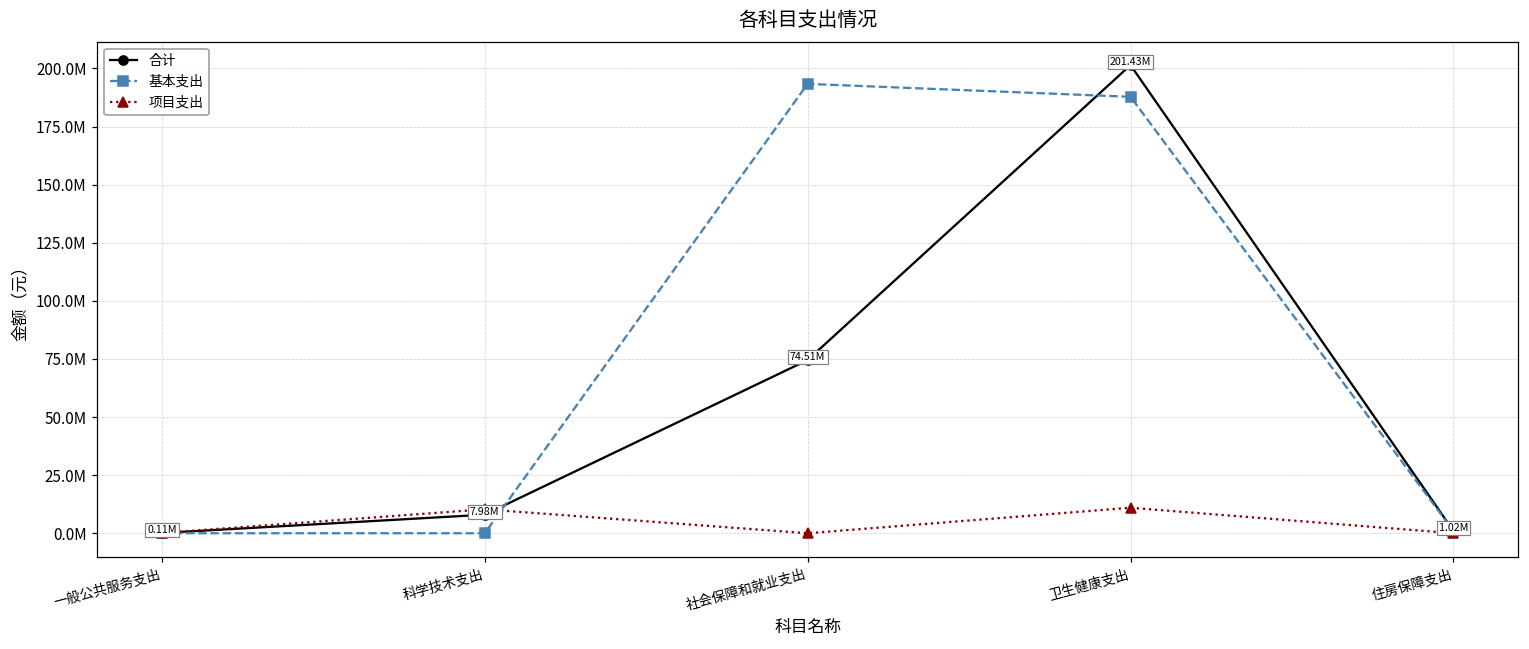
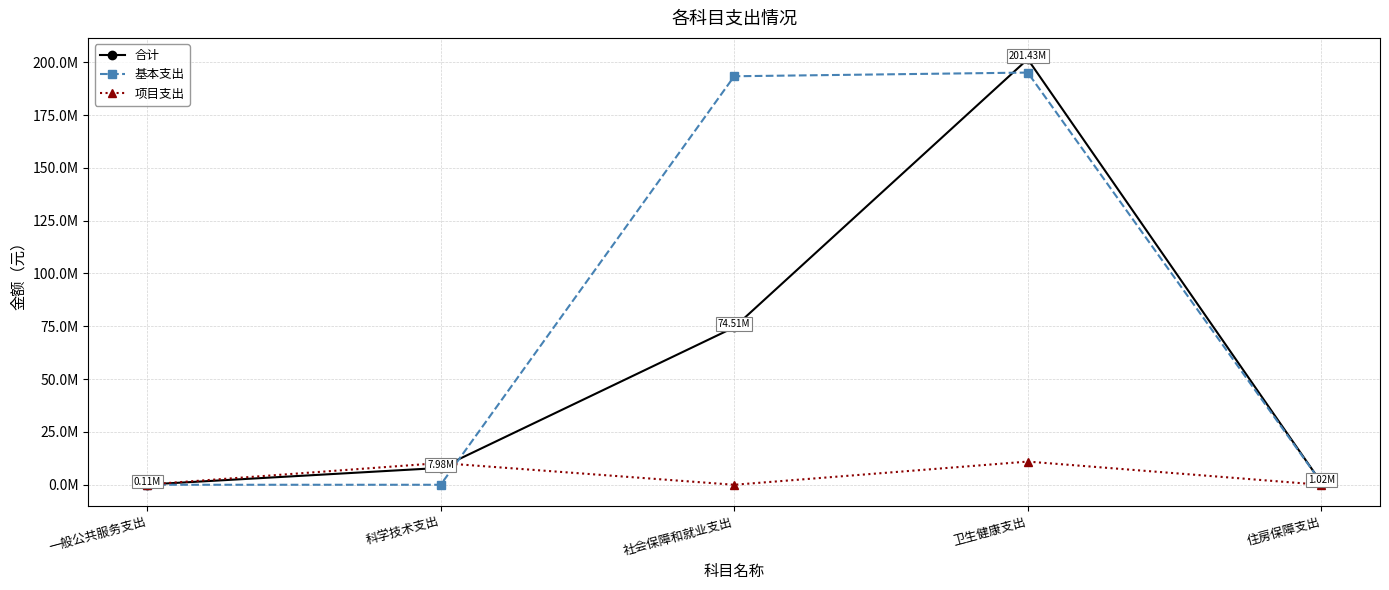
基本支出, 卫生健康支出: 188000000 -> 195000000
